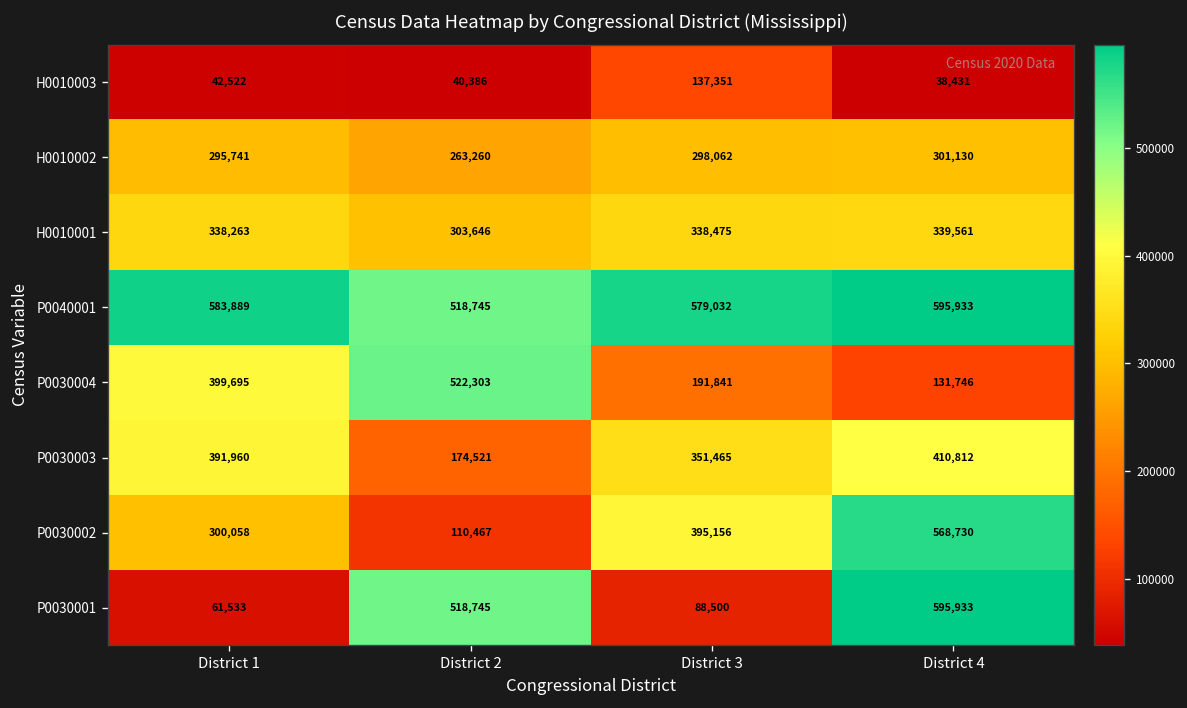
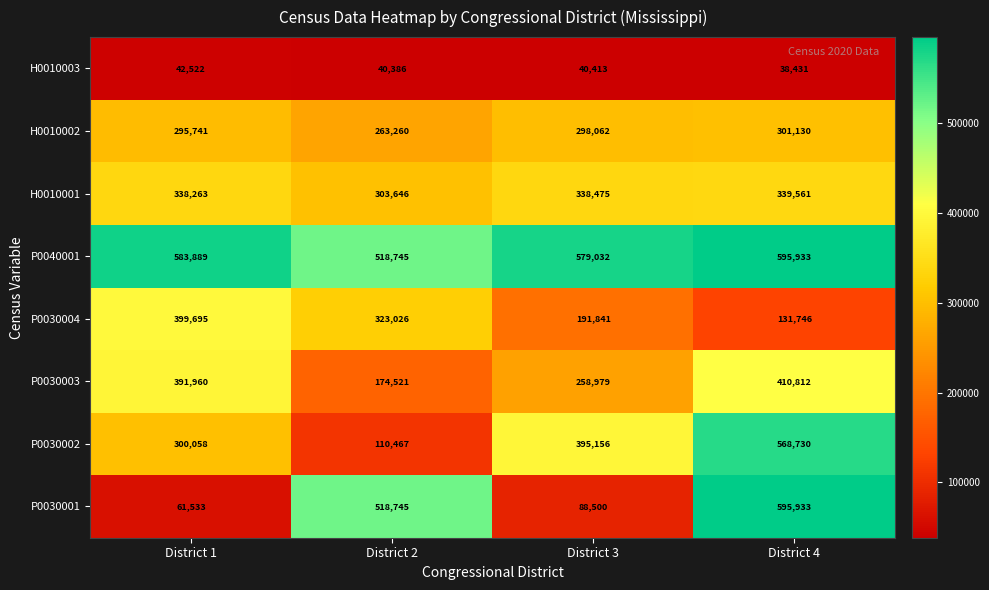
H0010003, District 3: 137,351 -> 40,413
P0030004, District 2: 522,303 -> 323,026
P0030003, District 3: 351,465 -> 258,979
